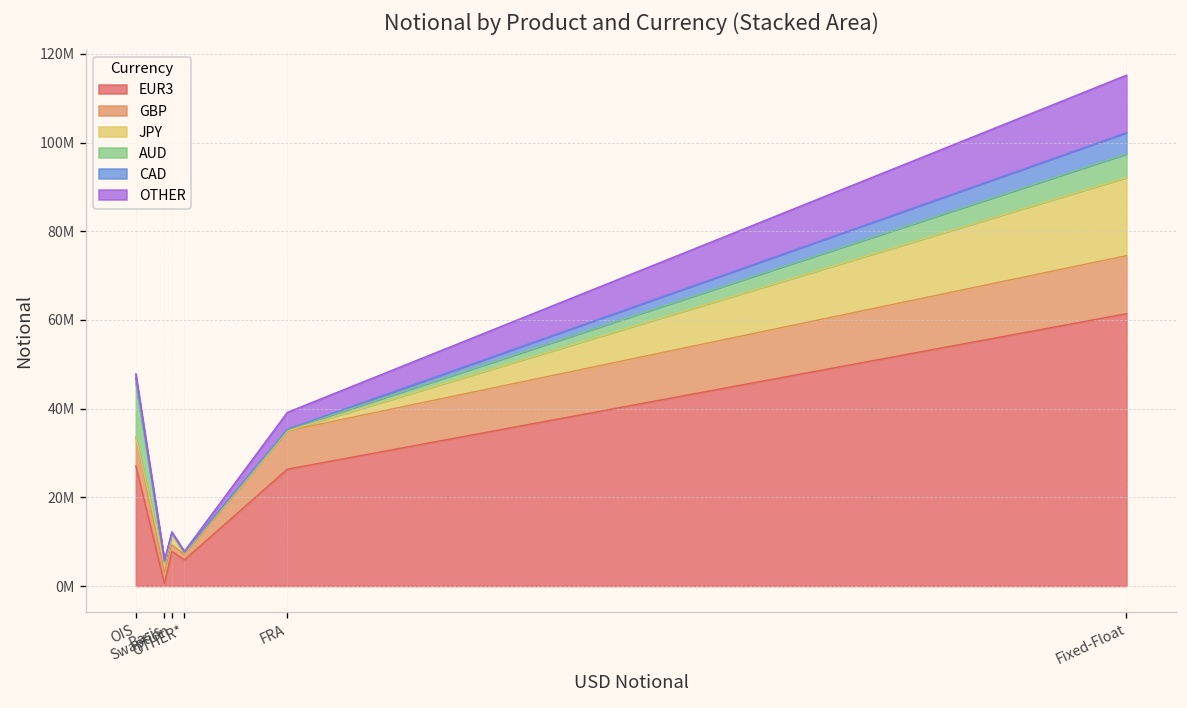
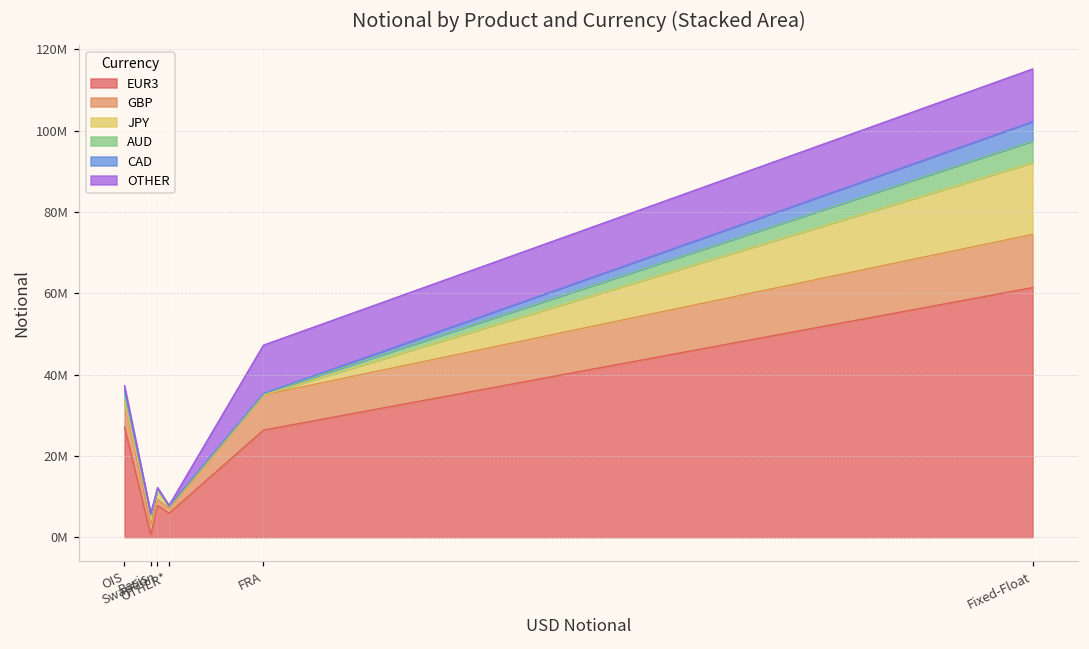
AUD, OIS: 12000000 -> 1000000
OTHER, FRA: 4000000 -> 12000000
